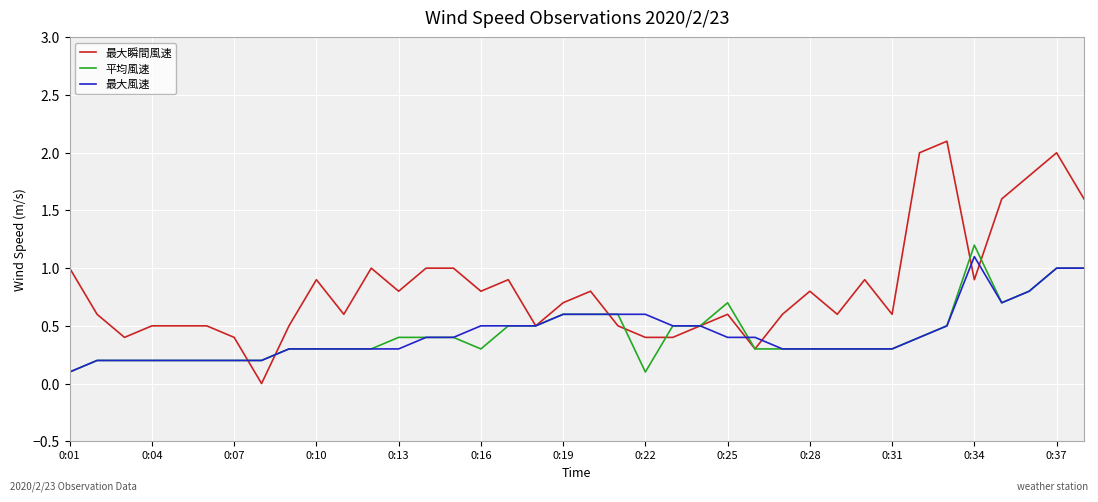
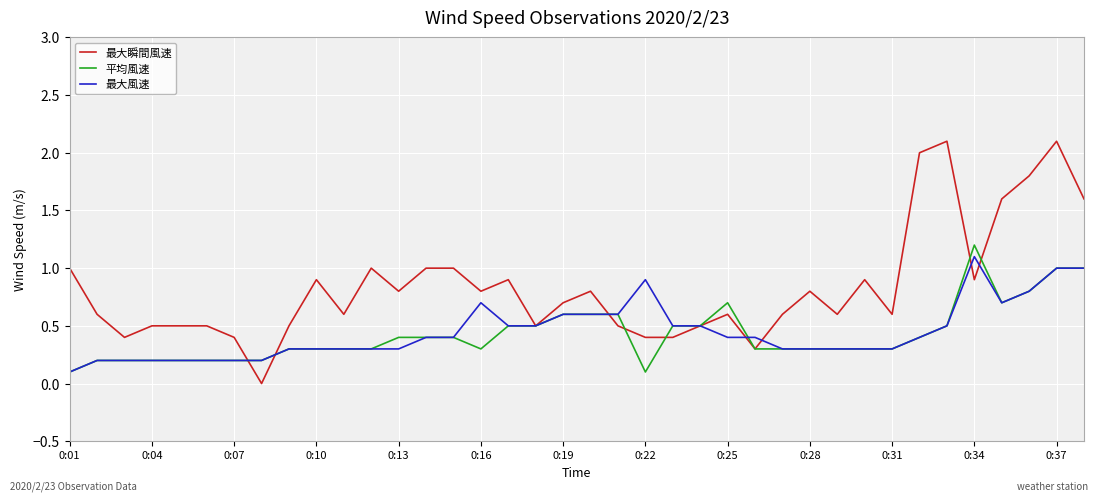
最大風速, 0:16: 0.5 -> 0.7
最大風速, 0:22: 0.6 -> 0.9
最大瞬間風速, 0:37: 2.0 -> 2.1
